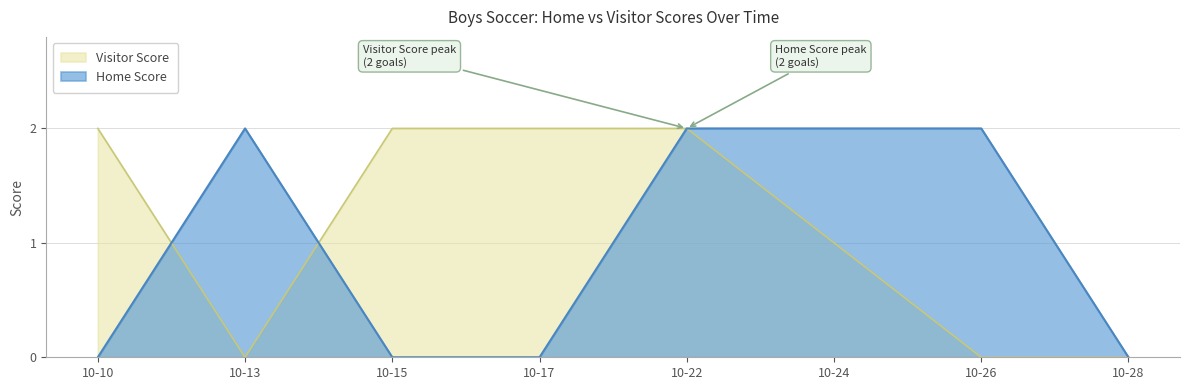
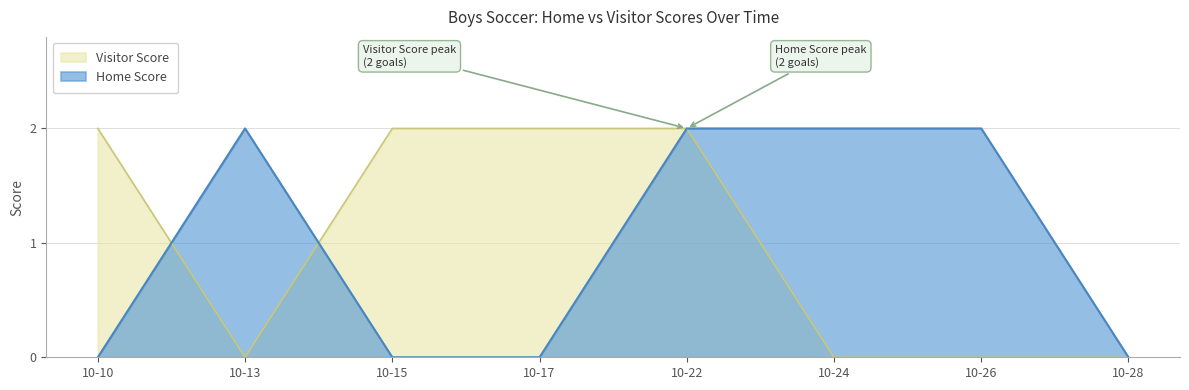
Visitor Score, 10-24: 1 -> 0
